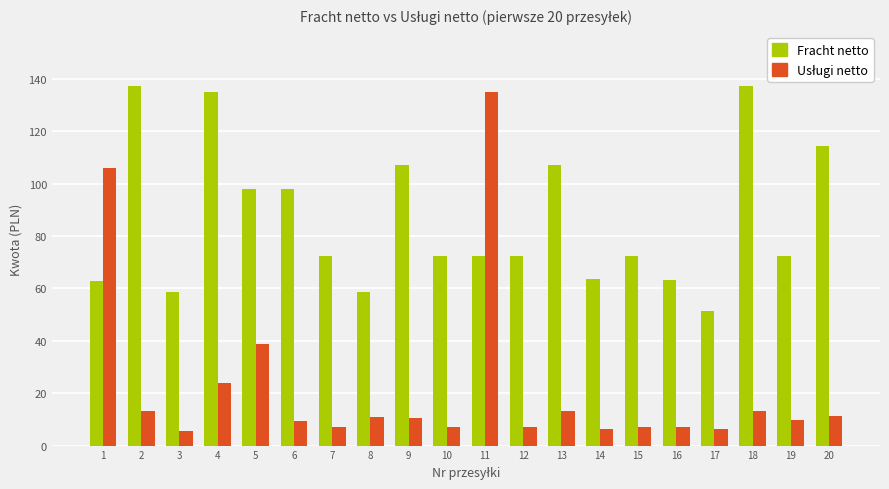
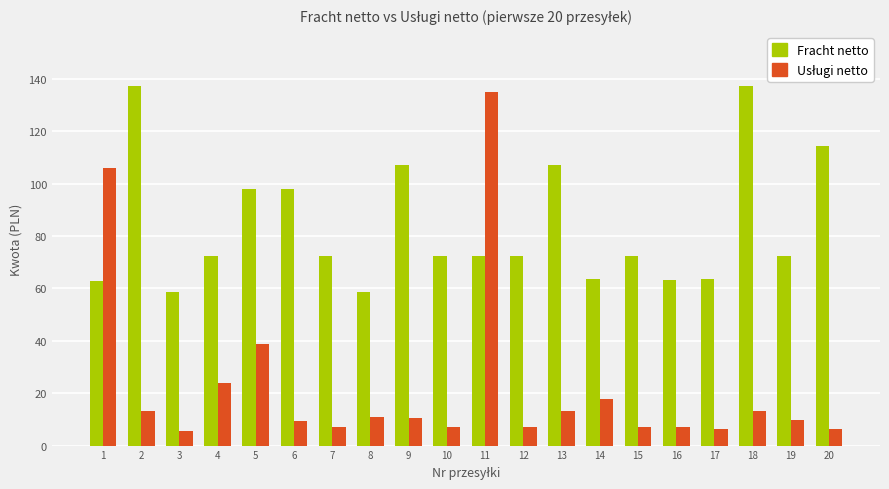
Fracht netto, 4: 135 -> 72
Usługi netto, 14: 6 -> 18
Fracht netto, 17: 51 -> 64
Usługi netto, 20: 11 -> 6
